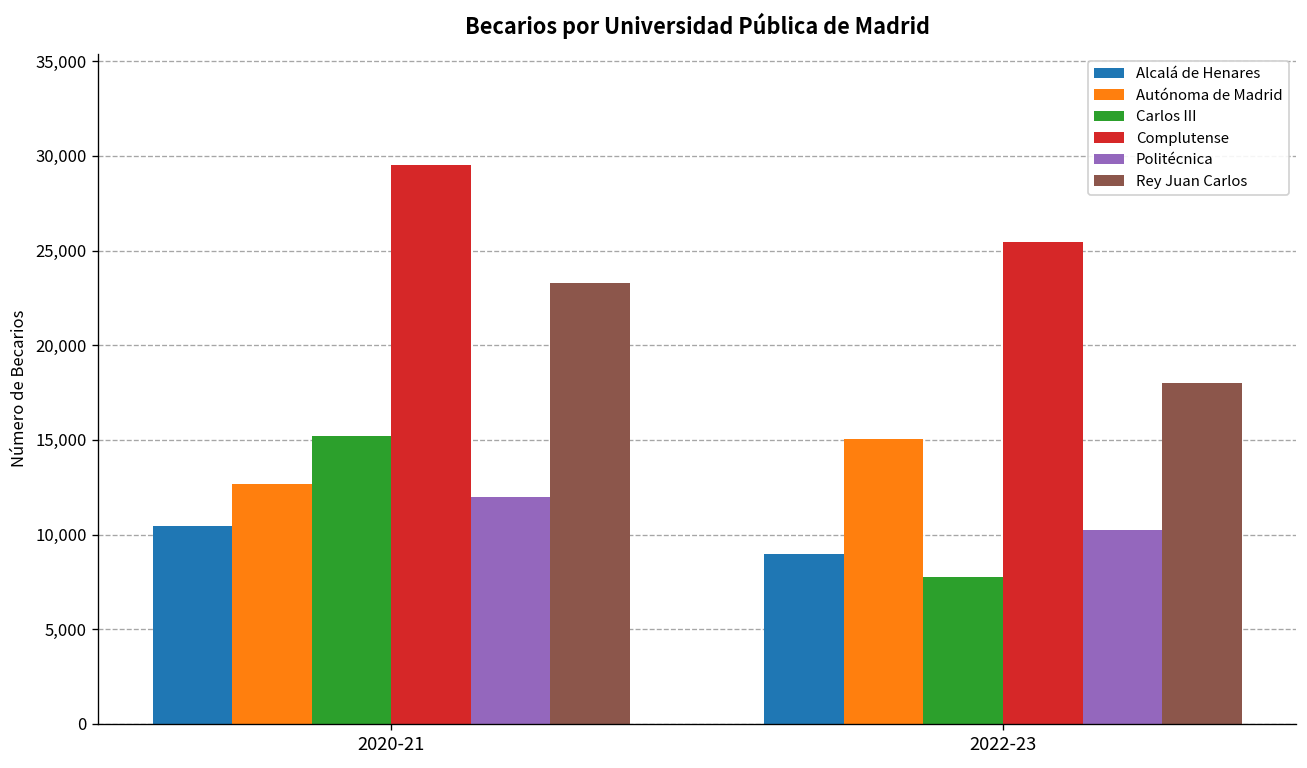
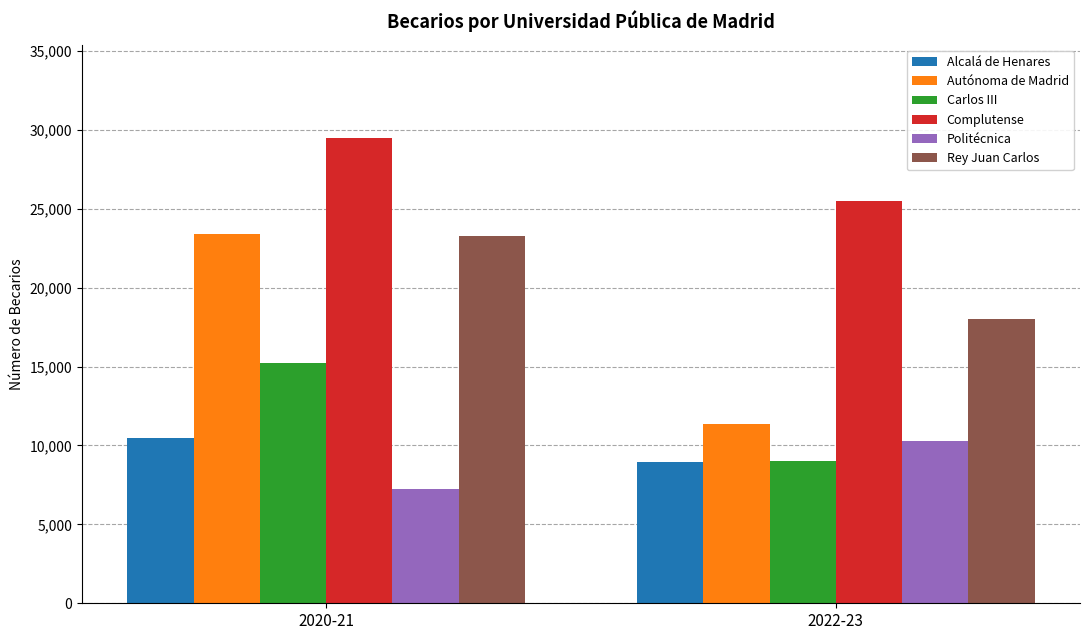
Autónoma de Madrid, 2020-21: 12,700 -> 23,400
Politécnica, 2020-21: 12,000 -> 7,200
Autónoma de Madrid, 2022-23: 15,000 -> 11,300
Carlos III, 2022-23: 7,700 -> 9,000
